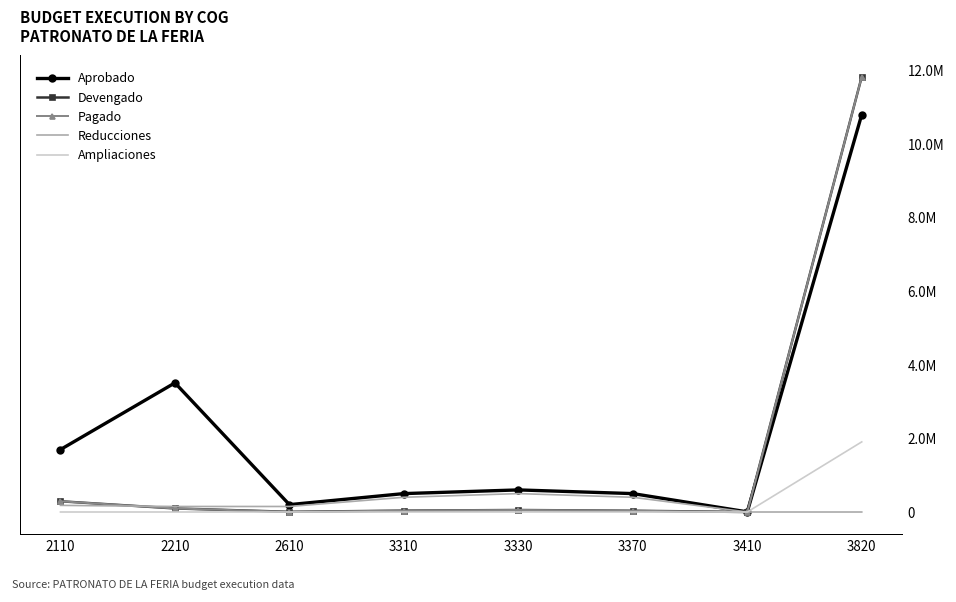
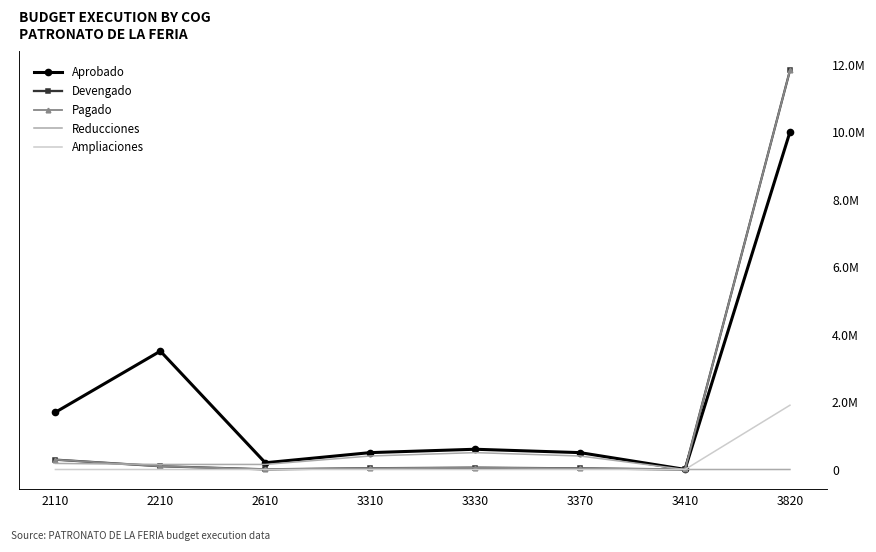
Aprobado, 3820: 10800000 -> 10000000
